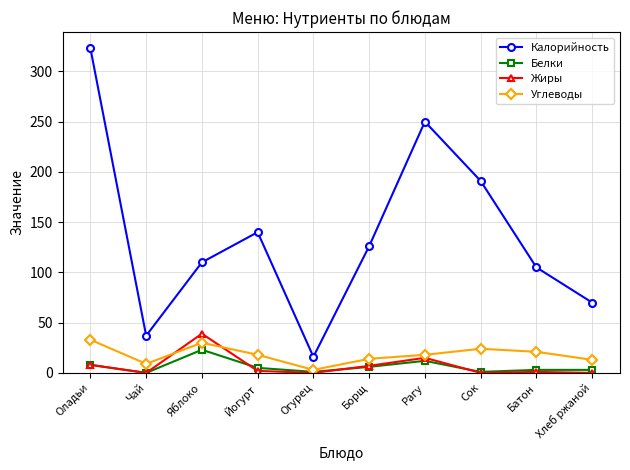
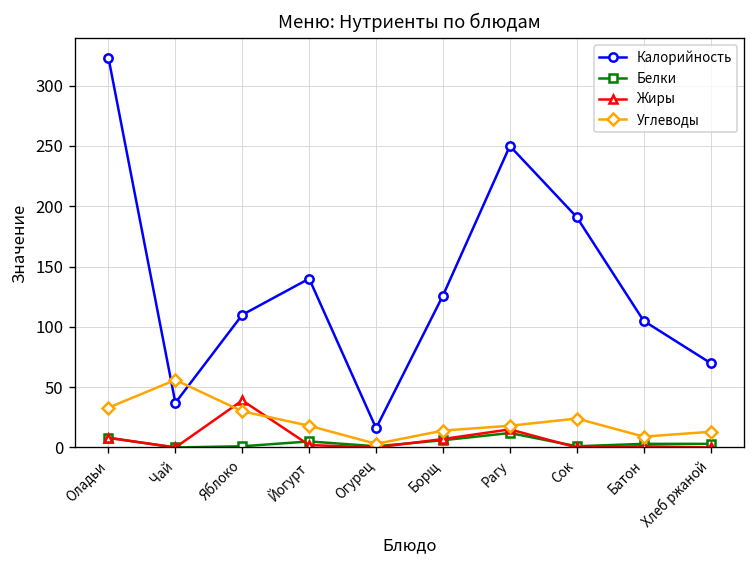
Углеводы, Чай: 9 -> 56
Белки, Яблоко: 23 -> 1
Углеводы, Батон: 21 -> 9
